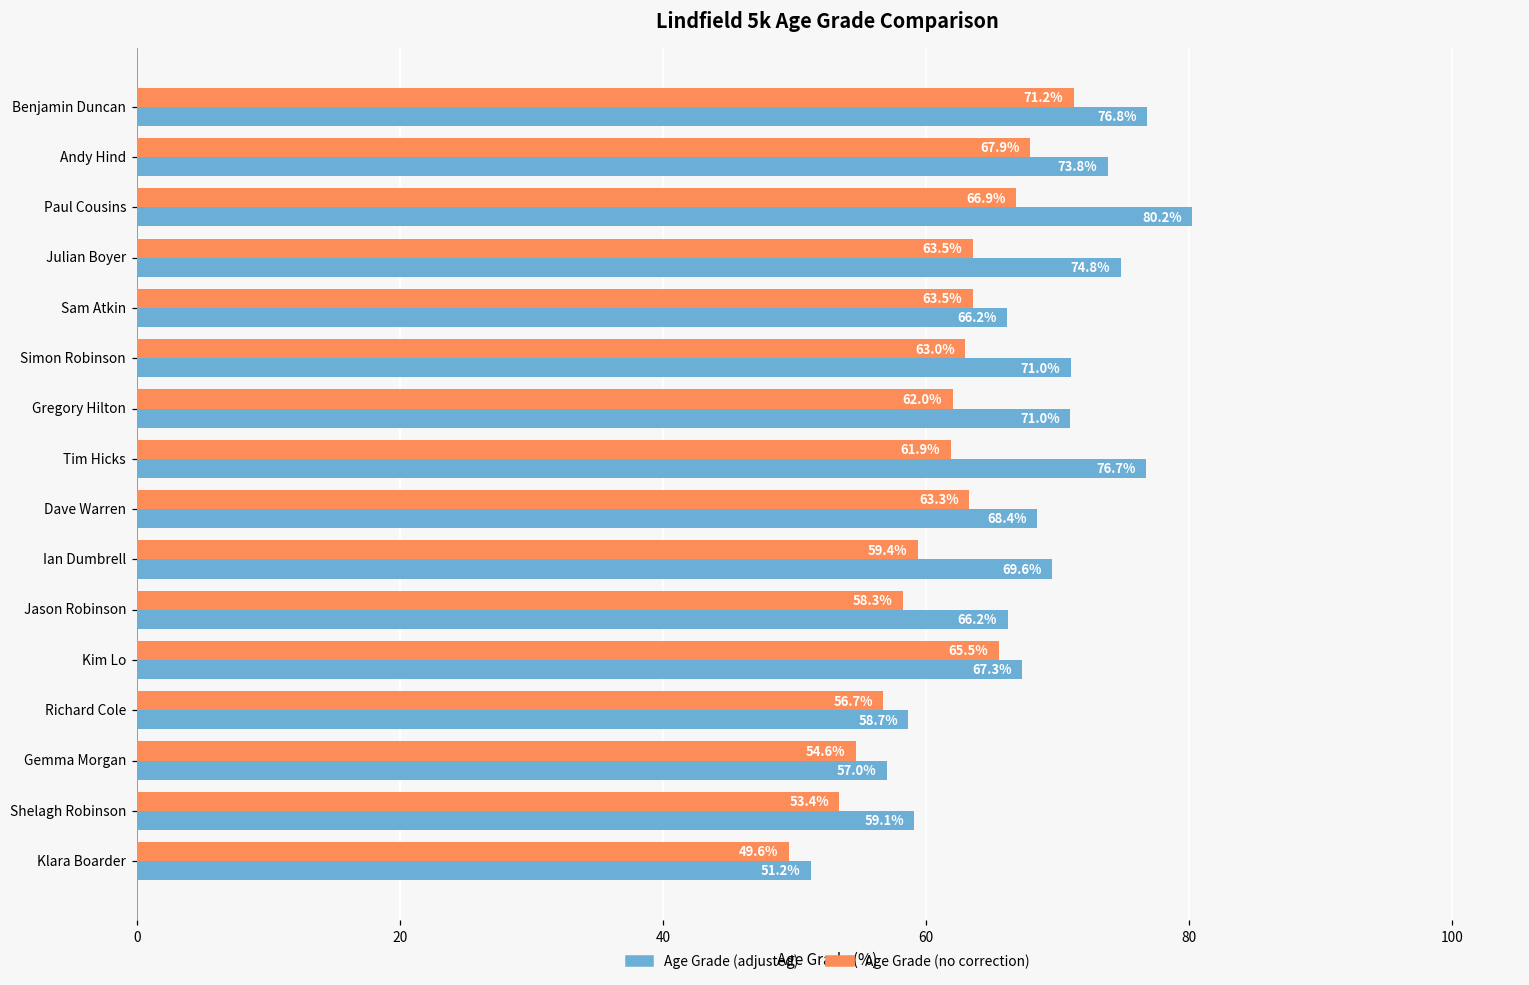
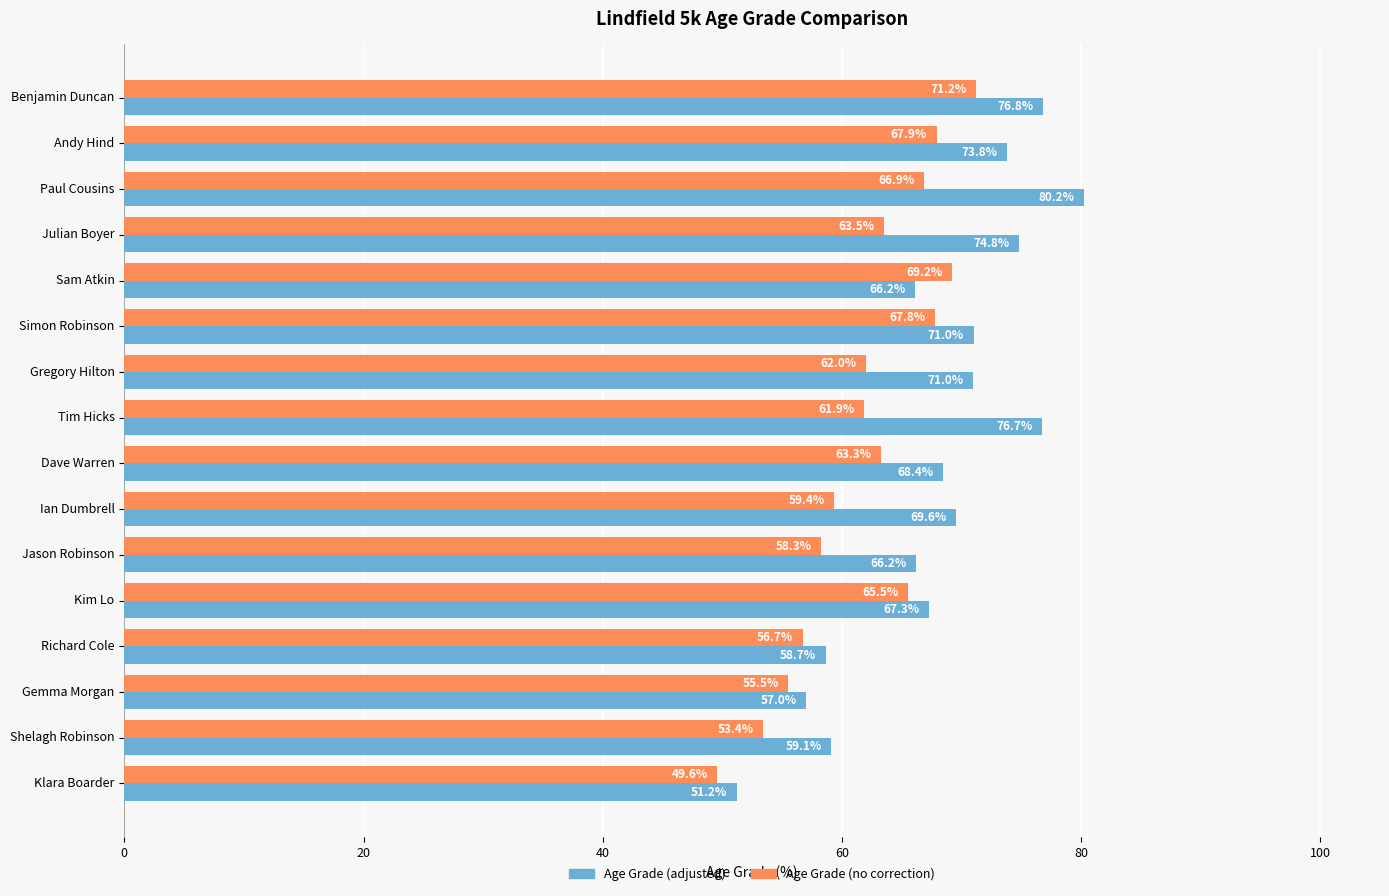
Age Grade (no correction), Sam Atkin: 63.5% -> 69.2%
Age Grade (no correction), Simon Robinson: 63.0% -> 67.8%
Age Grade (no correction), Gemma Morgan: 54.6% -> 55.5%
